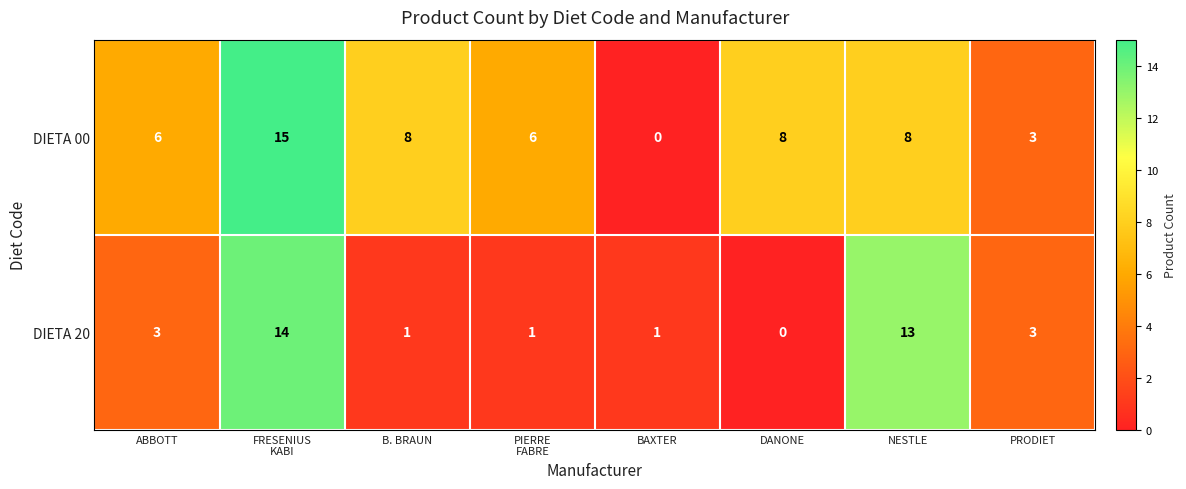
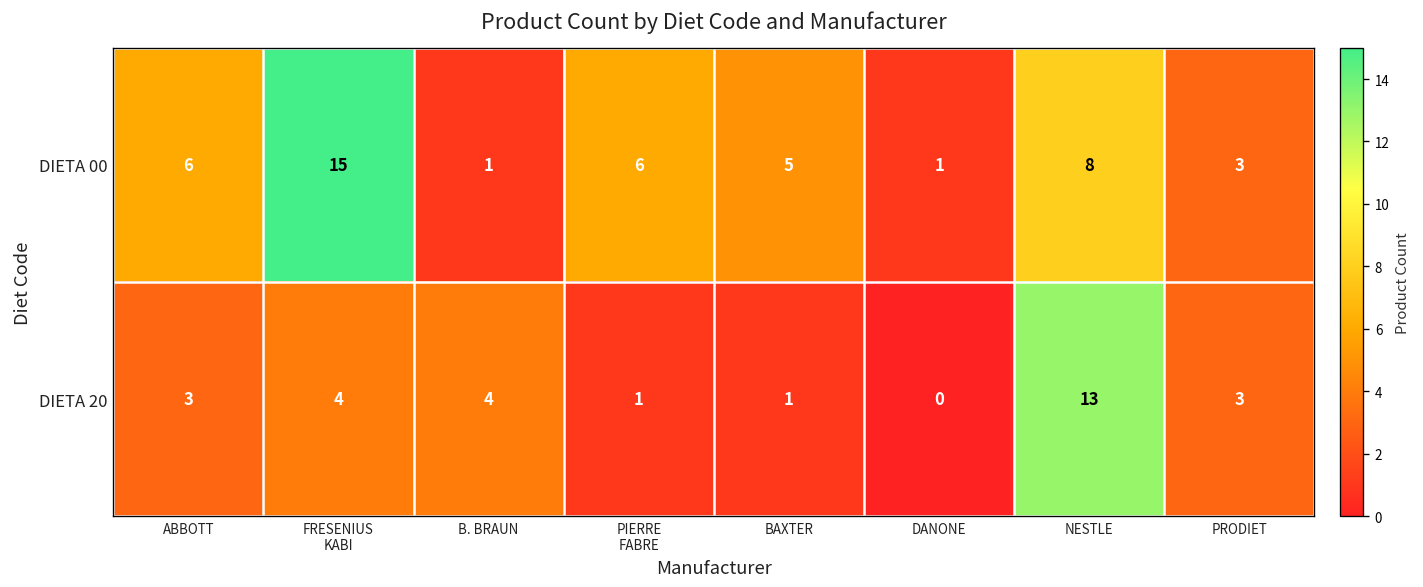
DIETA 00, B. BRAUN: 8 -> 1
DIETA 00, BAXTER: 0 -> 5
DIETA 00, DANONE: 8 -> 1
DIETA 20, FRESENIUS KABI: 14 -> 4
DIETA 20, B. BRAUN: 1 -> 4
